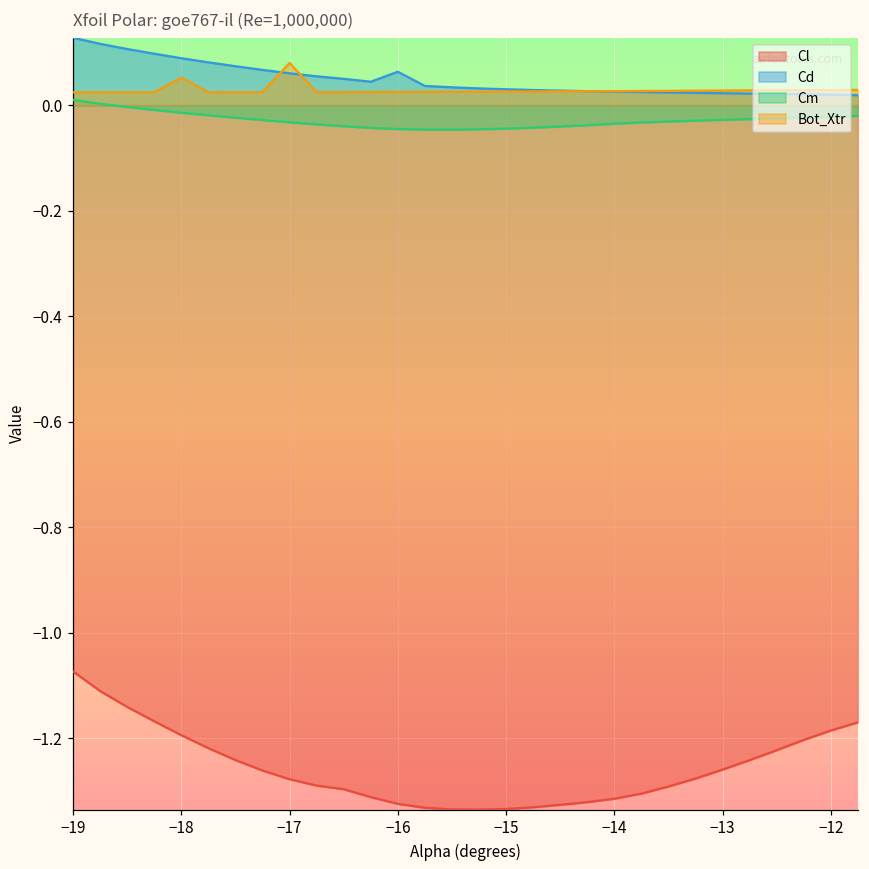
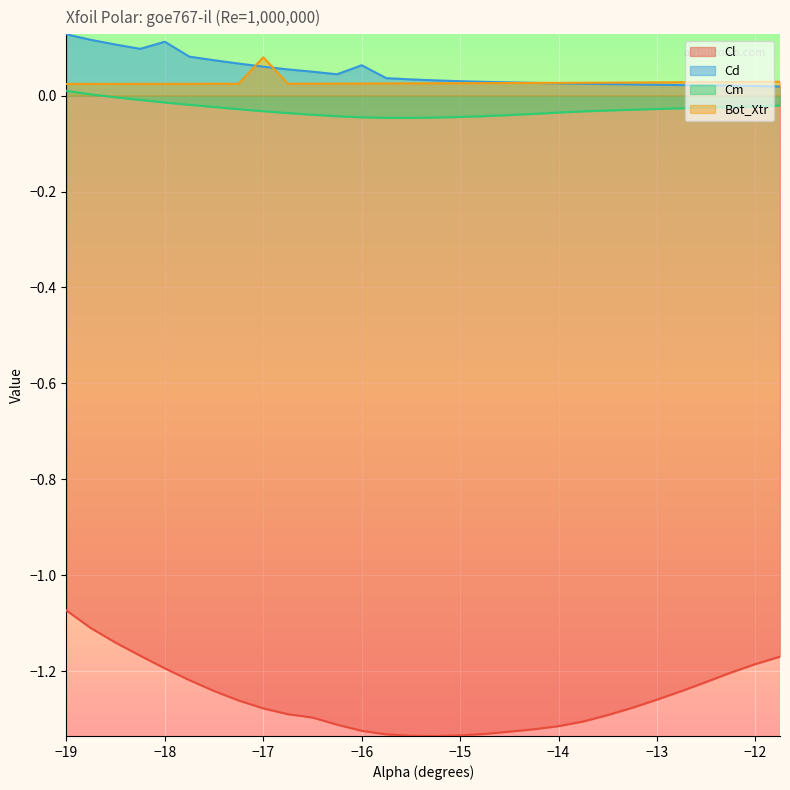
Cd, −18: 0.09 -> 0.11
Bot_Xtr, −18: 0.05 -> 0.02
